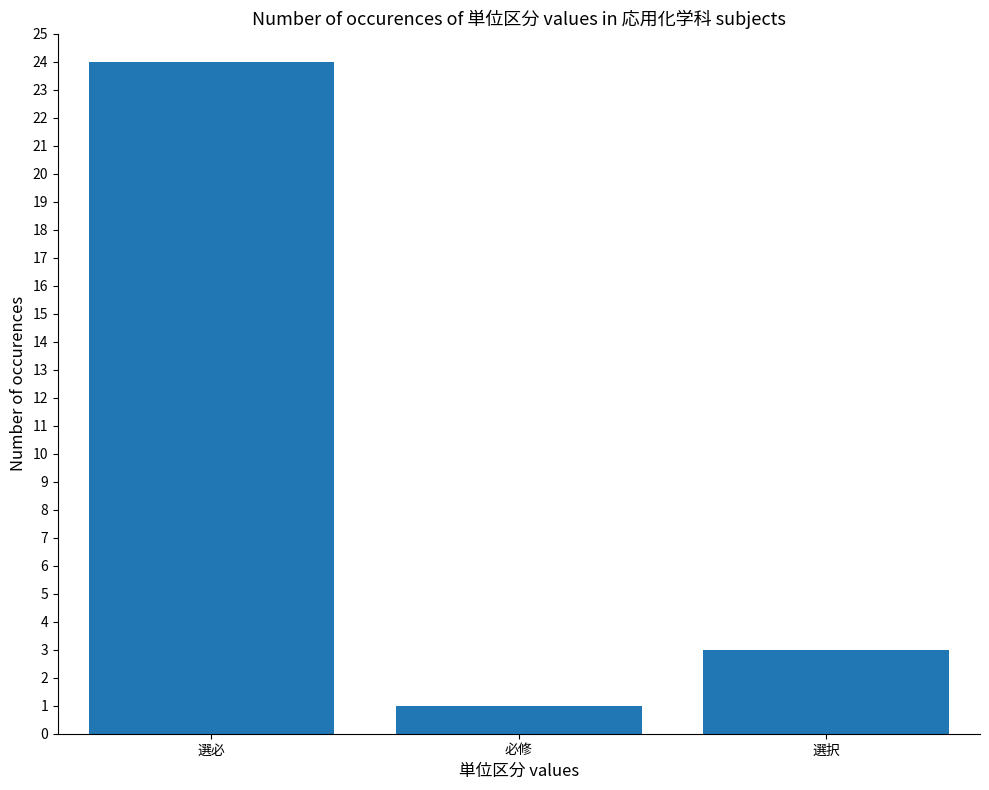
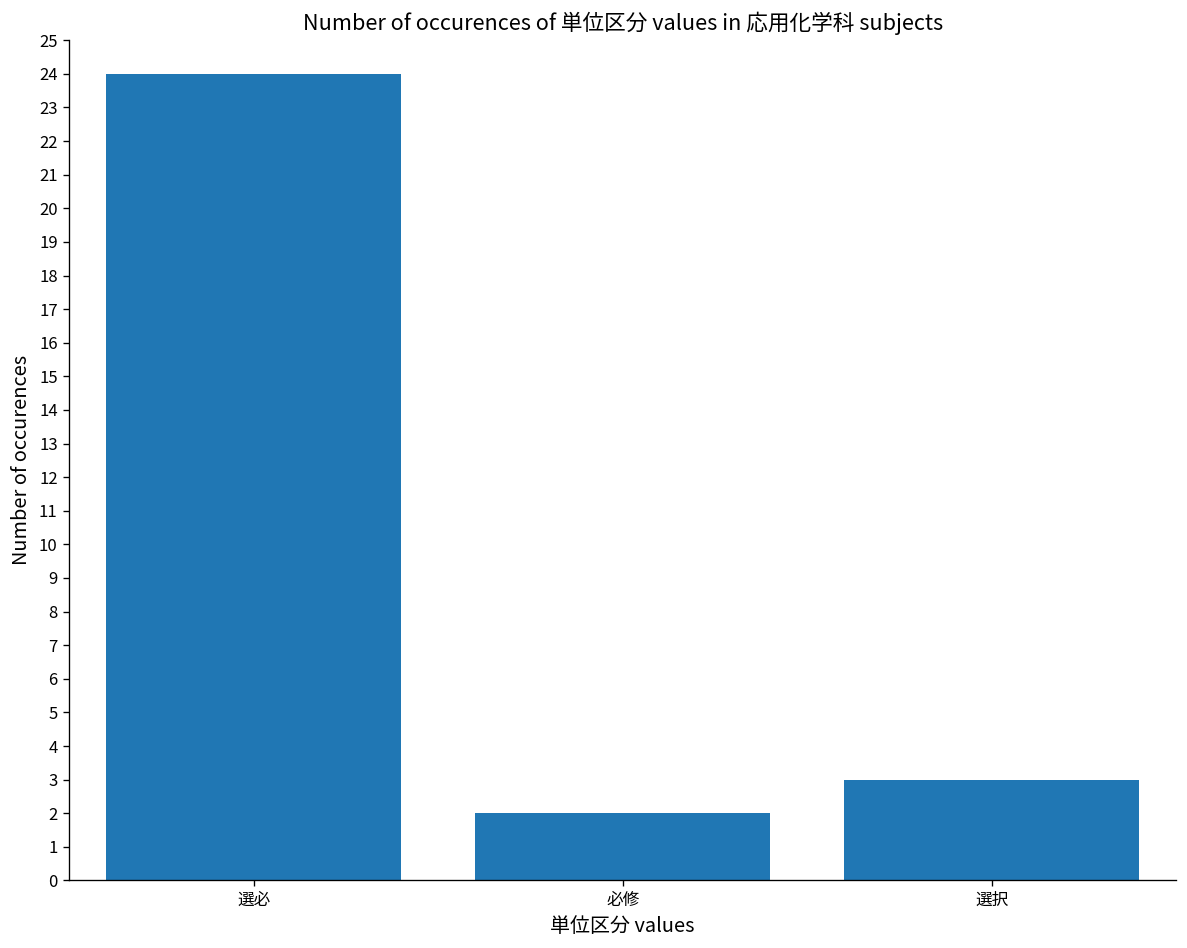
必修: 1 -> 2
